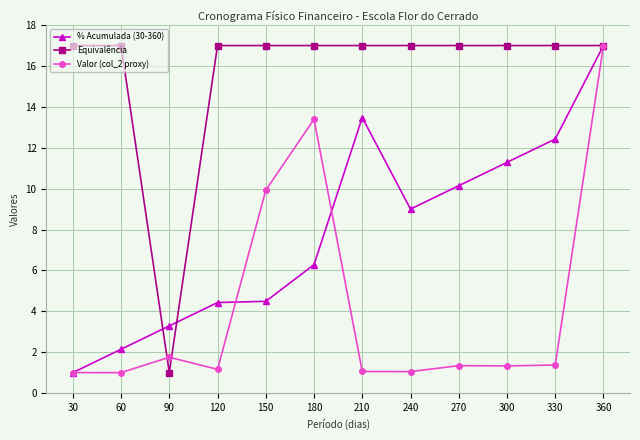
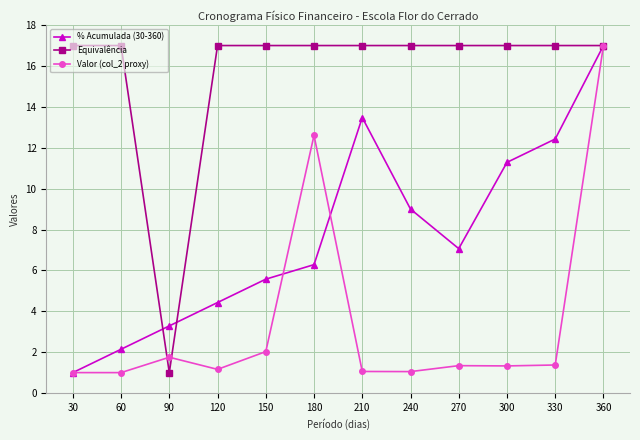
% Acumulada (30-360), 150: 4.5 -> 5.6
Valor (col_2 proxy), 150: 9.9 -> 2.0
Valor (col_2 proxy), 180: 13.4 -> 12.6
% Acumulada (30-360), 270: 10.1 -> 7.1
